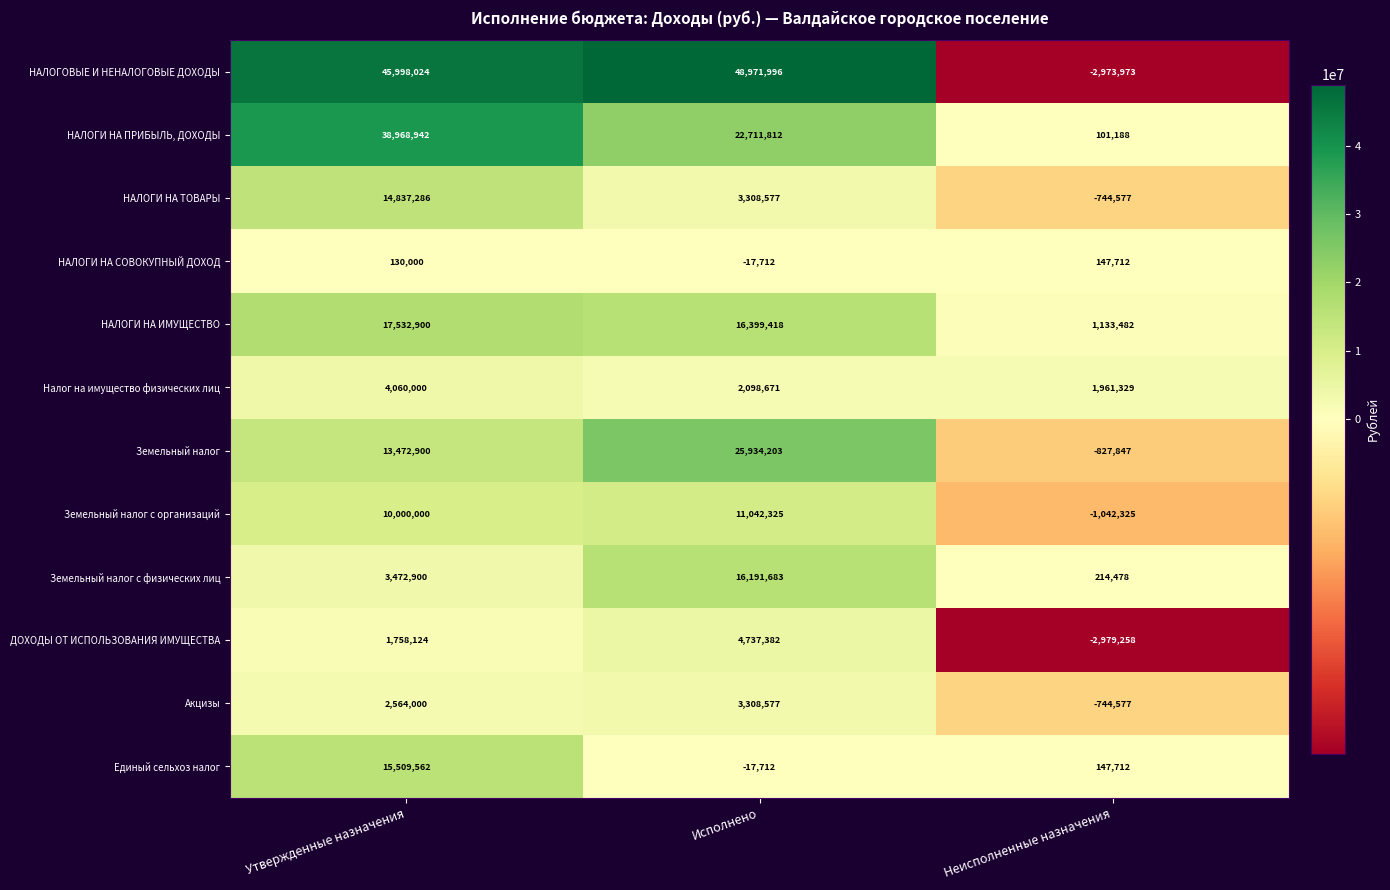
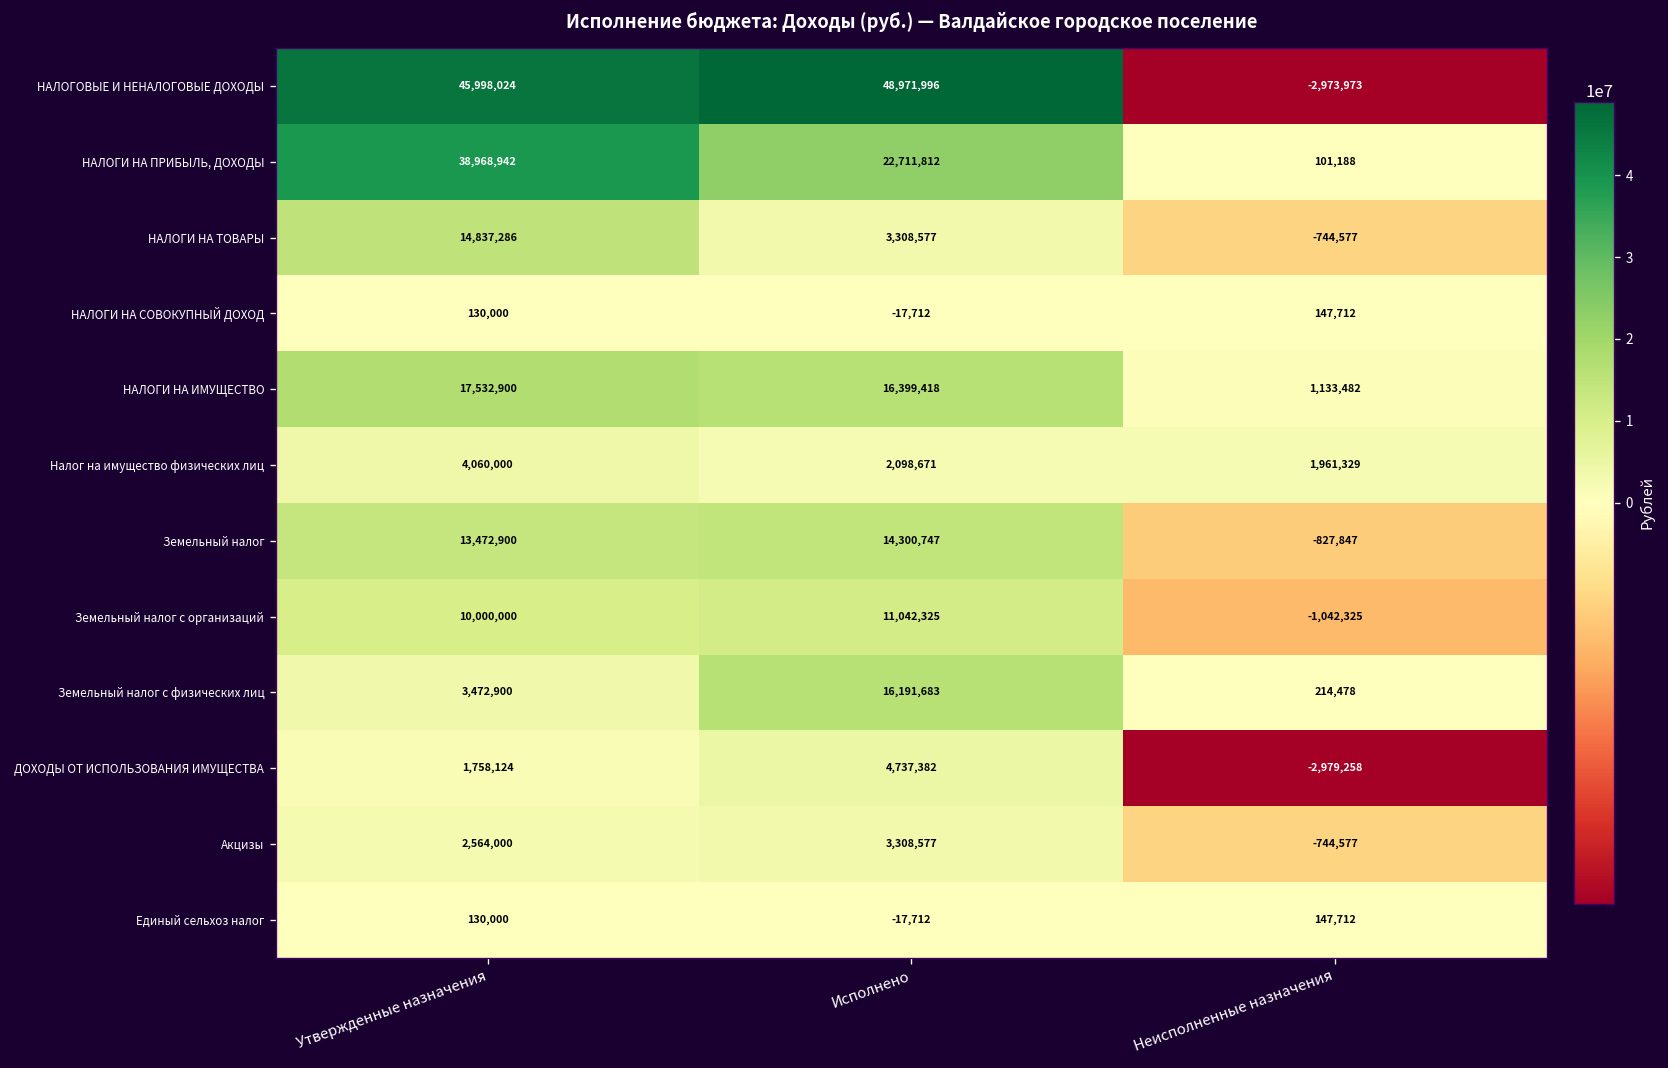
Земельный налог, Исполнено: 25,934,203 -> 14,300,747
Единый сельхоз налог, Утвержденные назначения: 15,509,562 -> 130,000
